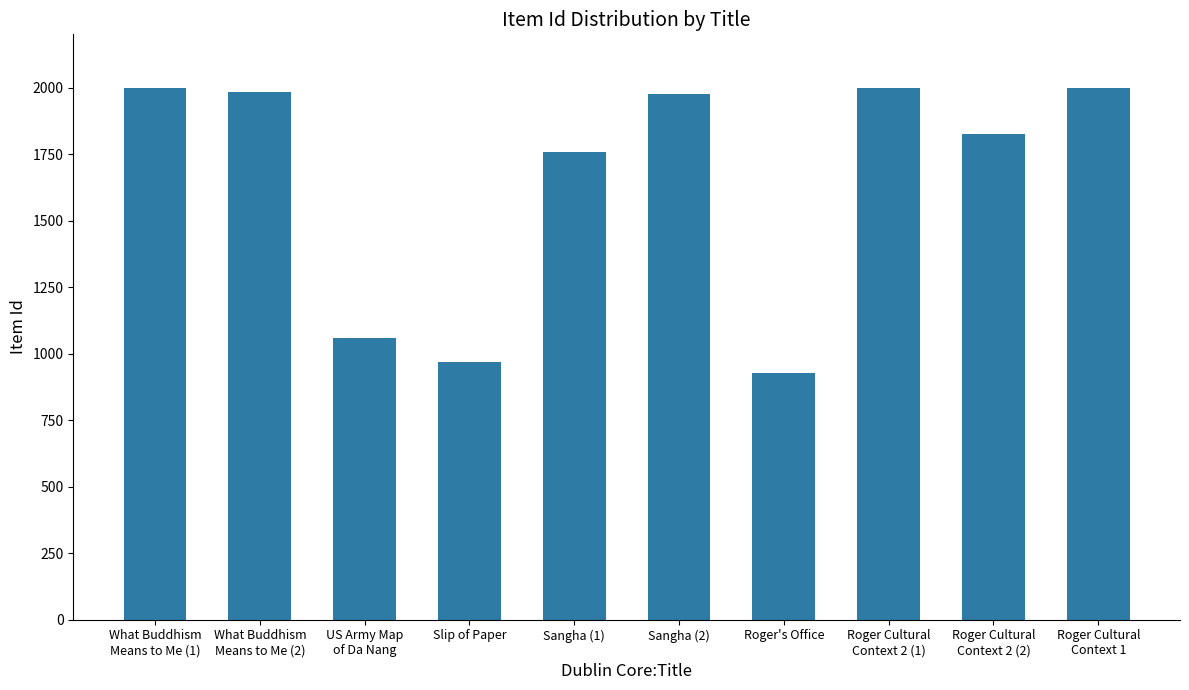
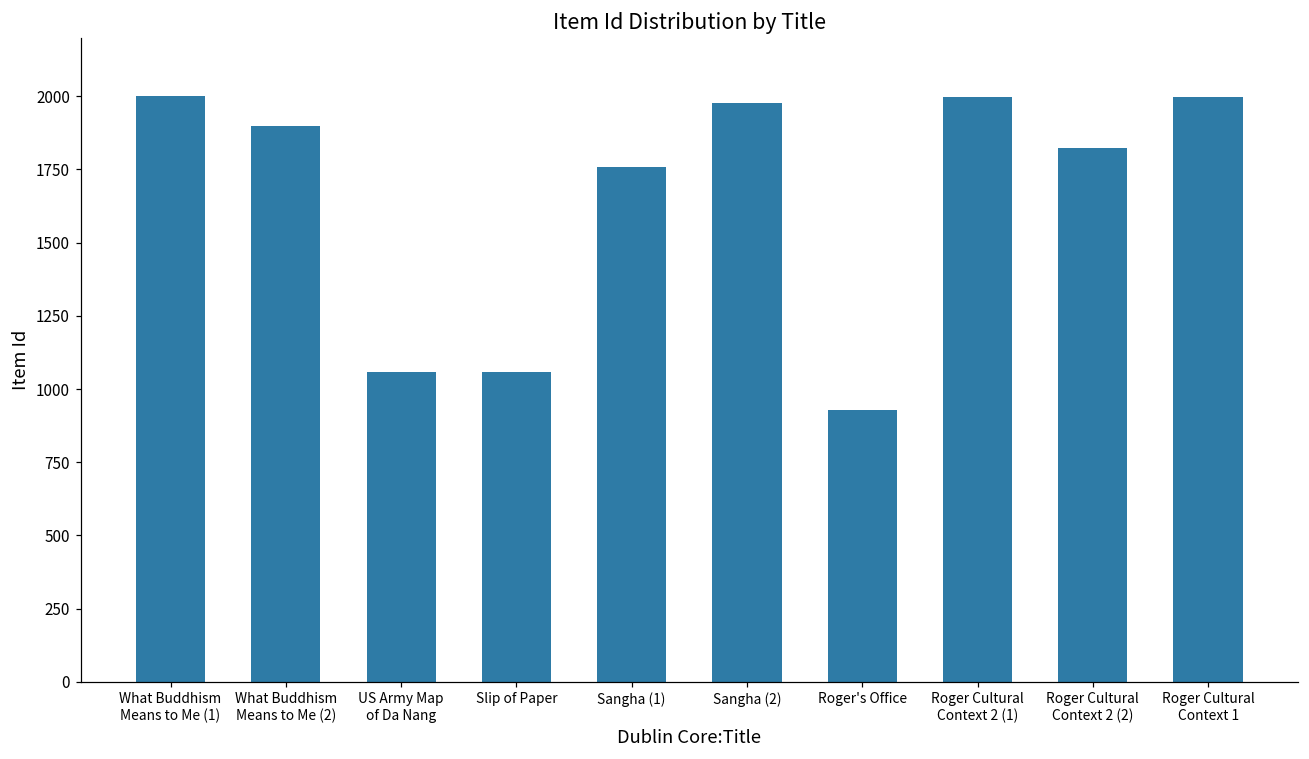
What Buddhism Means to Me (2): 1980 -> 1900
Slip of Paper: 970 -> 1060
